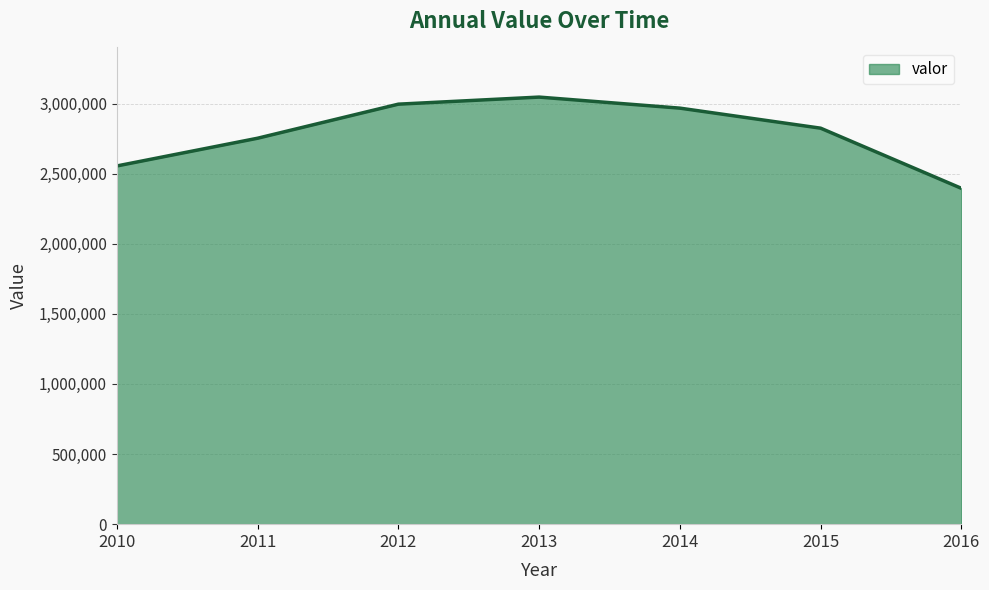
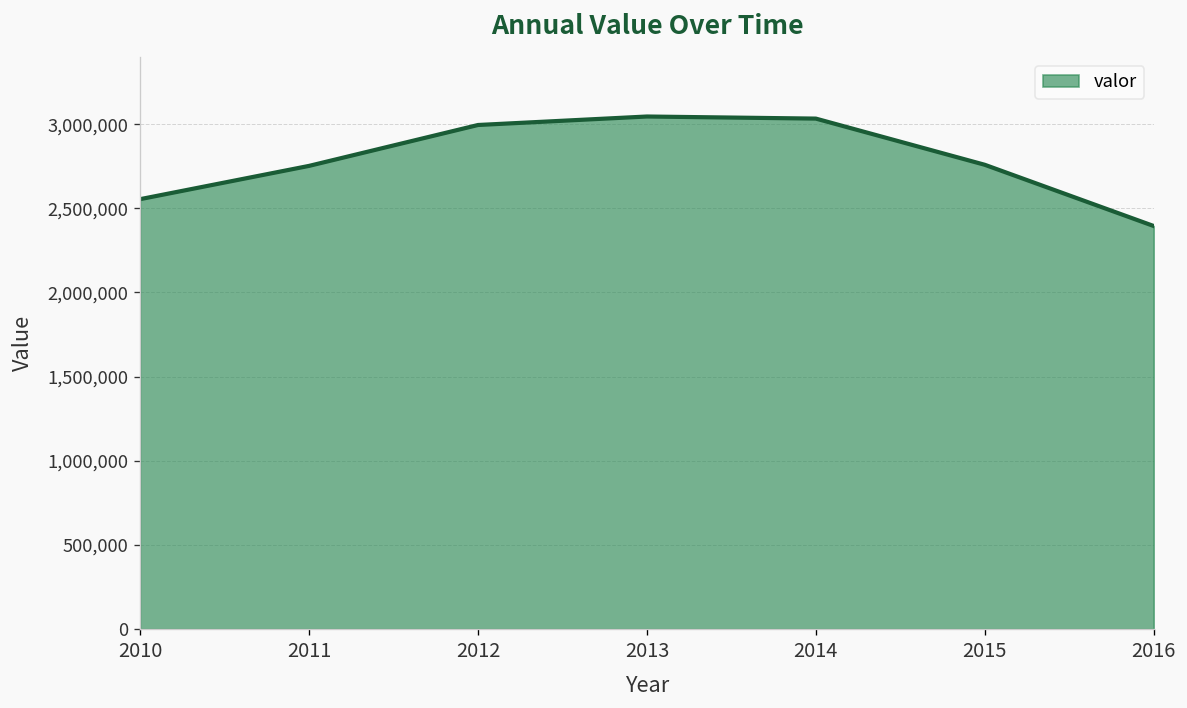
2014: 2,970,000 -> 3,030,000
2015: 2,820,000 -> 2,760,000
